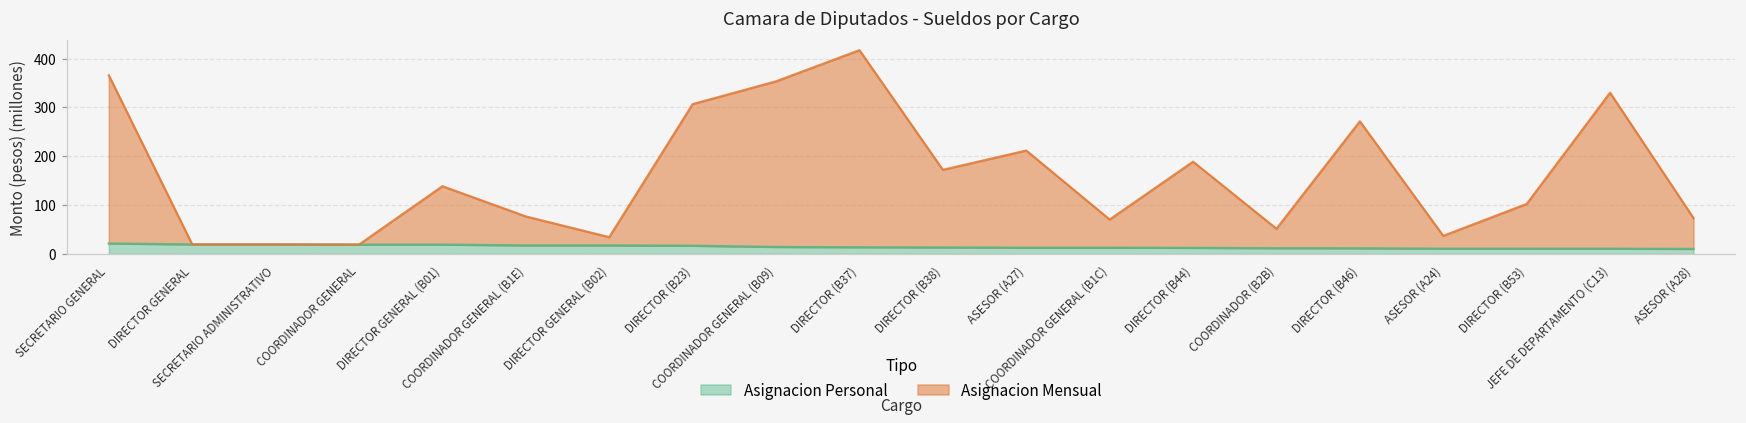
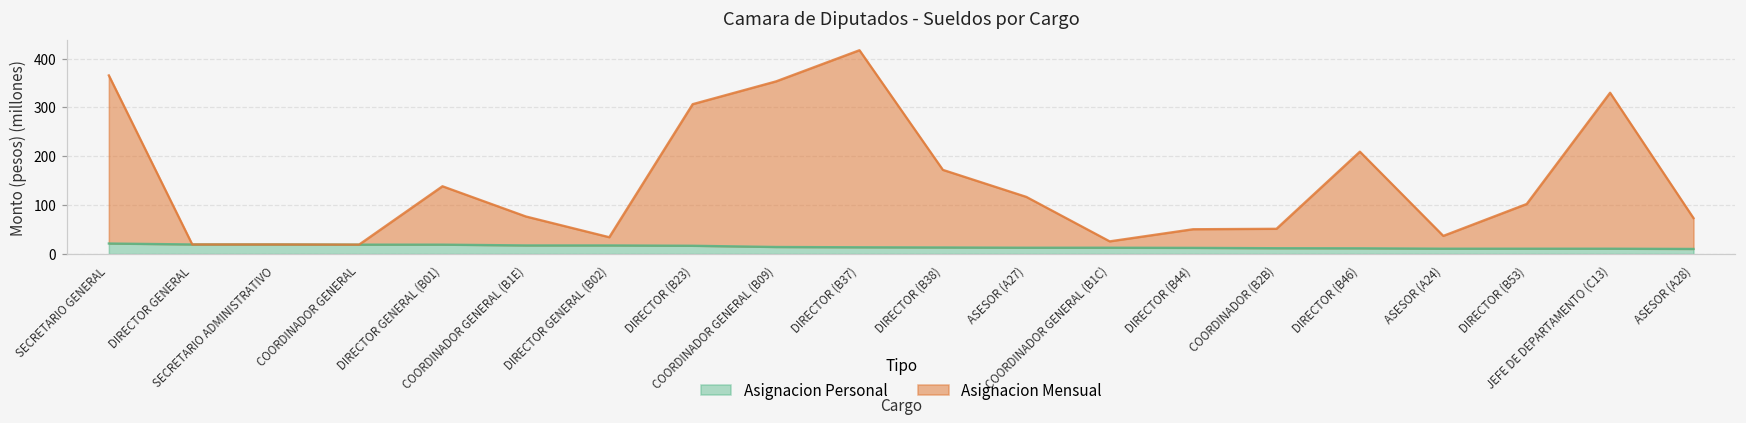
Asignacion Mensual, ASESOR (A27): 210 -> 120
Asignacion Mensual, COORDINADOR GENERAL (B1C): 70 -> 30
Asignacion Mensual, DIRECTOR (B44): 190 -> 50
Asignacion Mensual, DIRECTOR (B46): 270 -> 210
